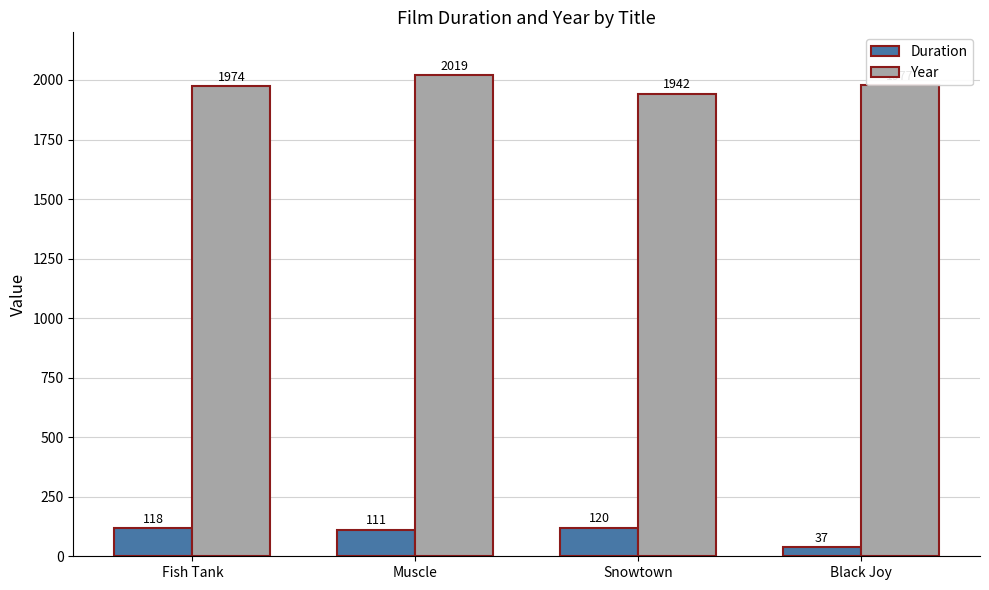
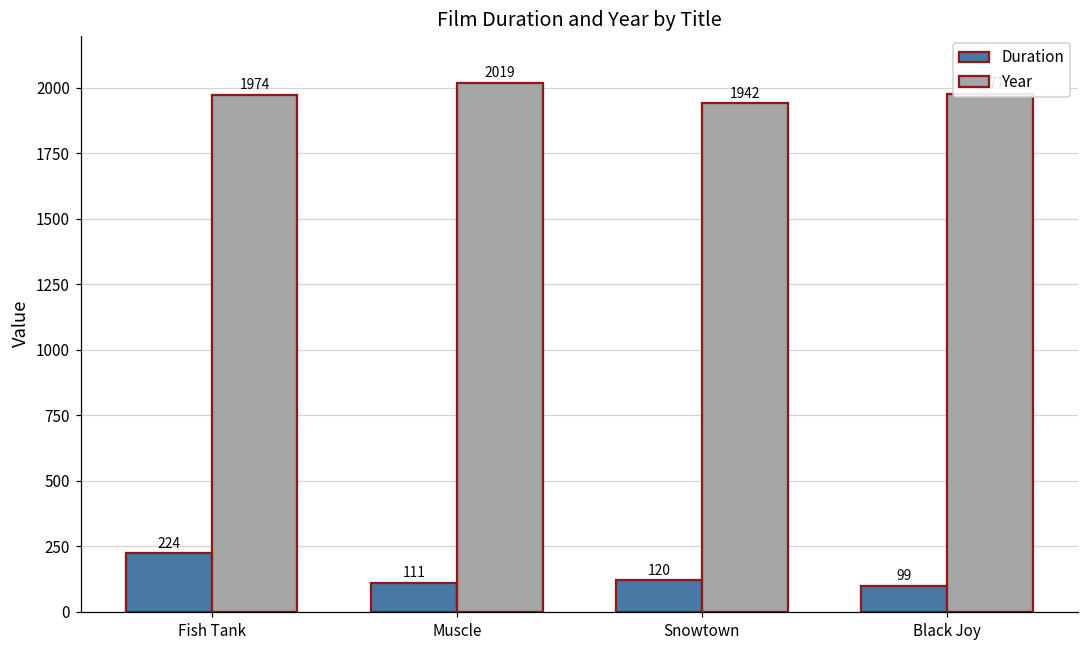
Duration, Fish Tank: 118 -> 224
Duration, Black Joy: 37 -> 99
